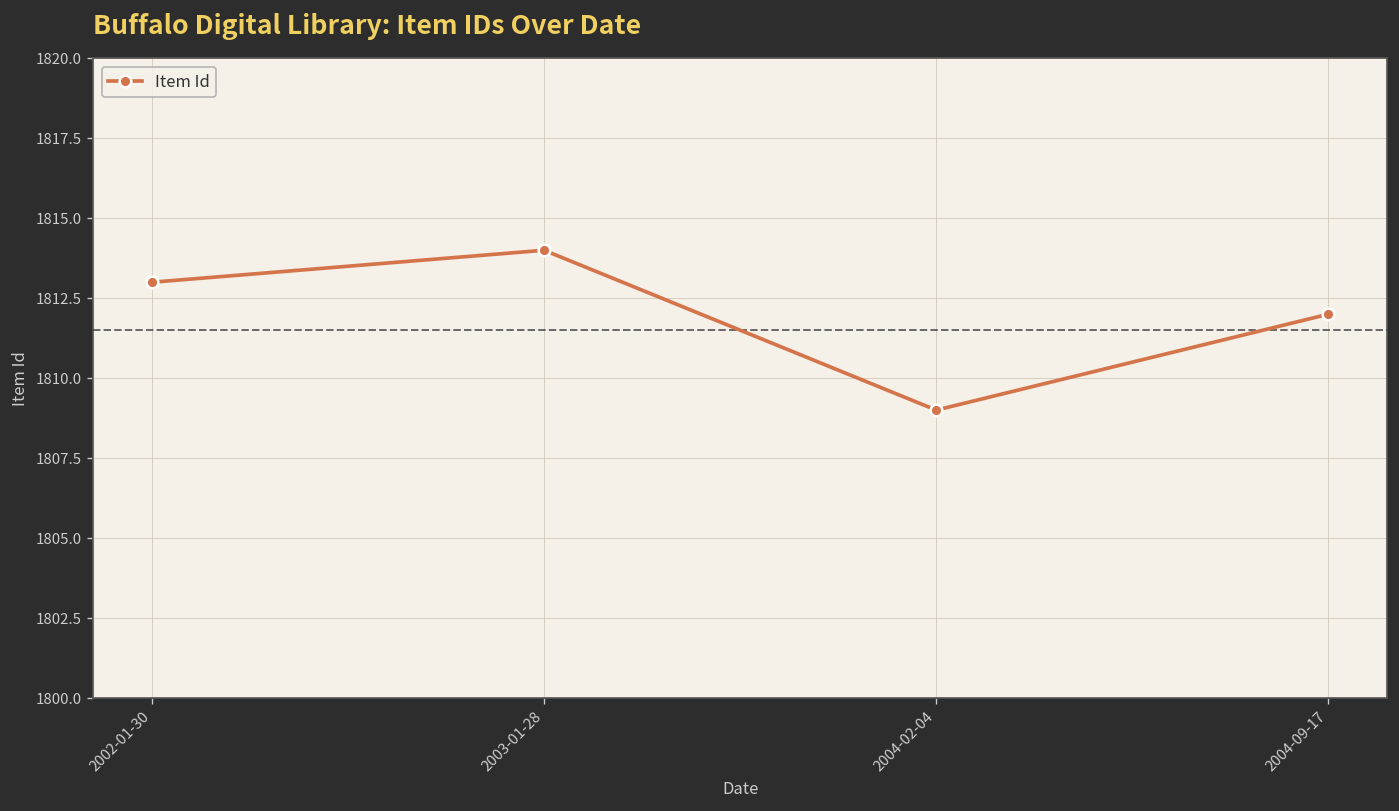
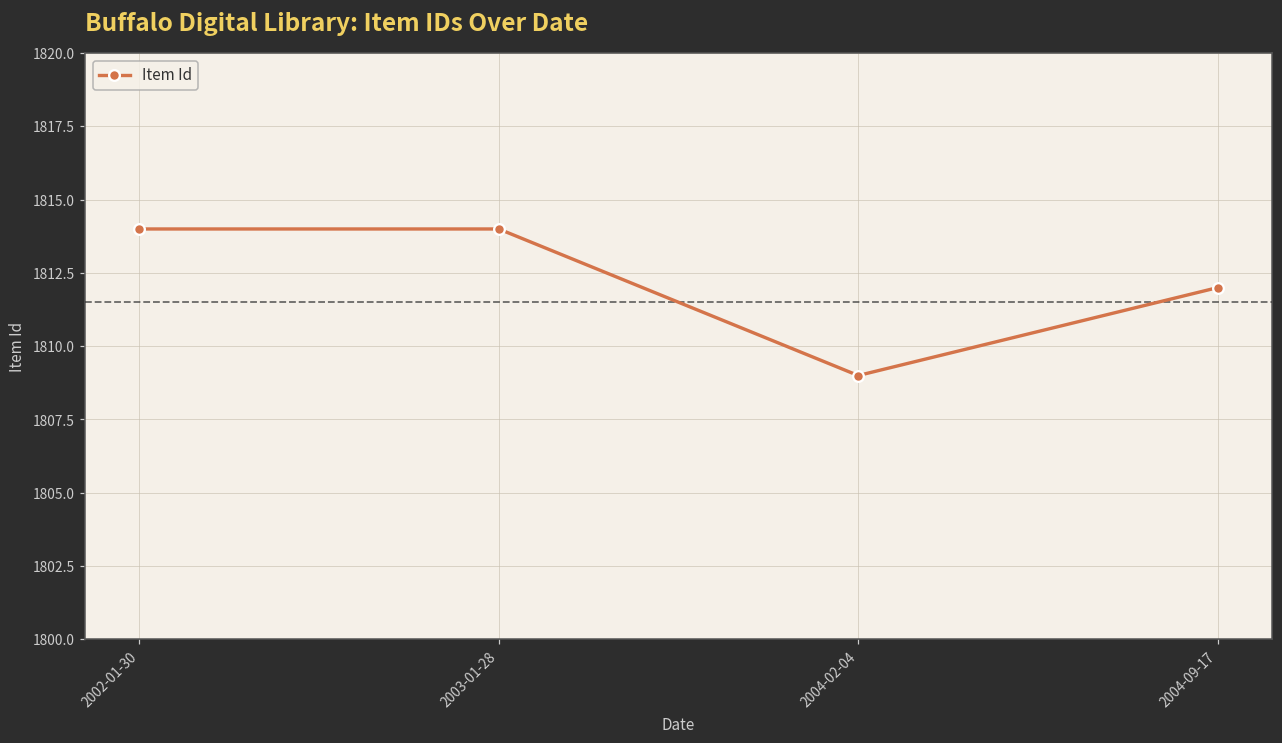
2002-01-30: 1813 -> 1814
